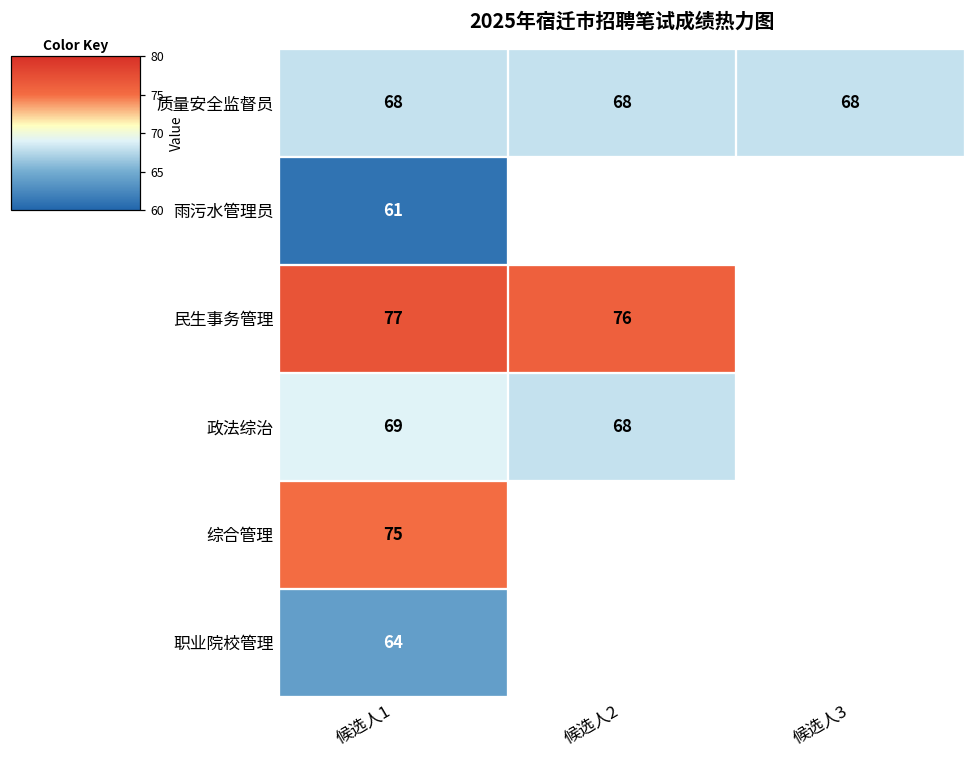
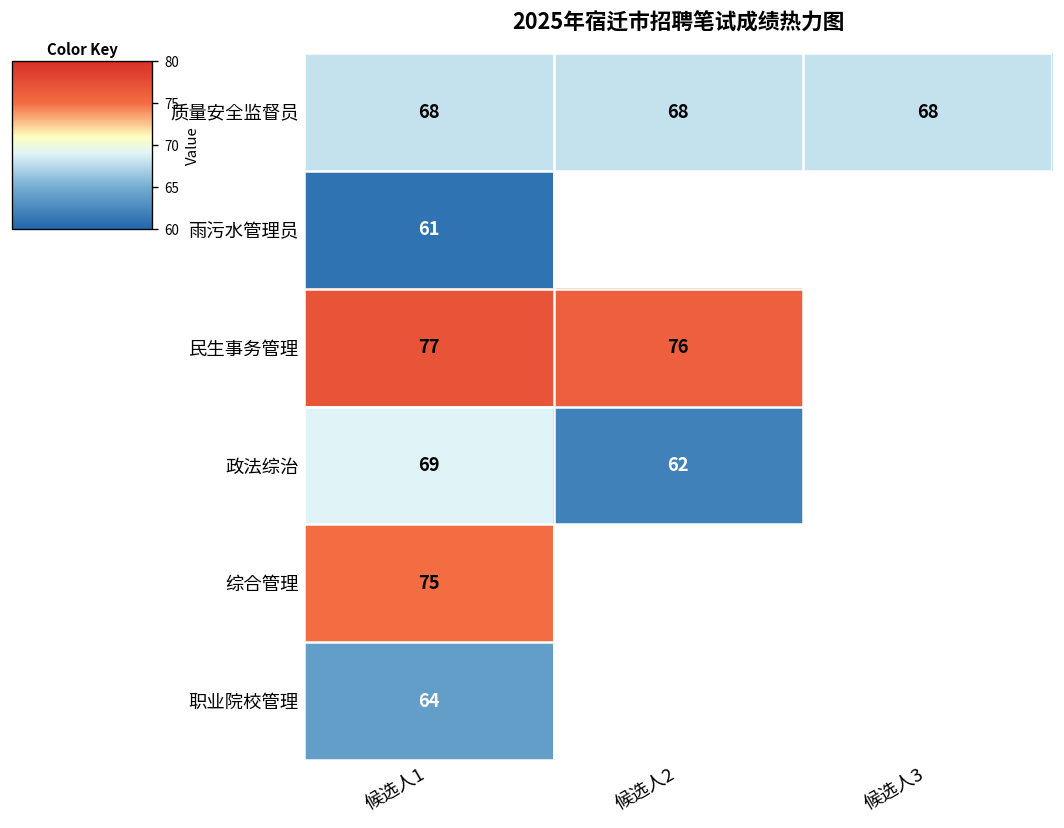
政法综治, 候选人2: 68 -> 62
